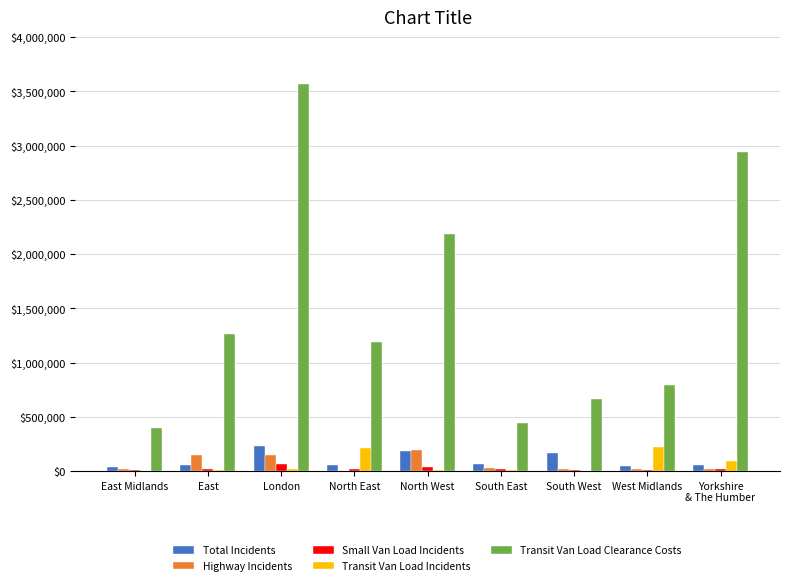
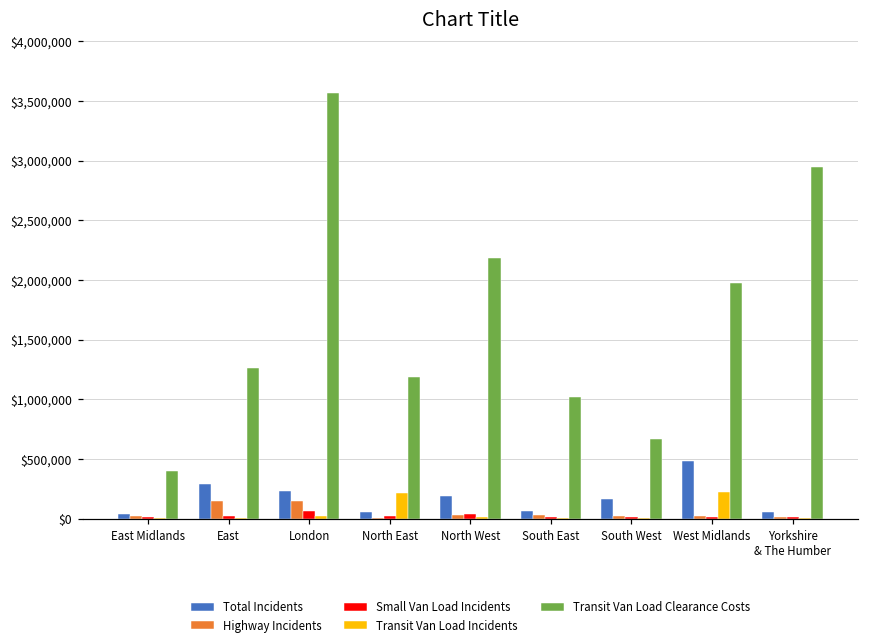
Total Incidents, East: $60,000 -> $290,000
Highway Incidents, North West: $200,000 -> $30,000
Transit Van Load Clearance Costs, South East: $440,000 -> $1,020,000
Total Incidents, West Midlands: $50,000 -> $490,000
Transit Van Load Clearance Costs, West Midlands: $800,000 -> $1,980,000
Transit Van Load Incidents, Yorkshire & The Humber: $90,000 -> $10,000
